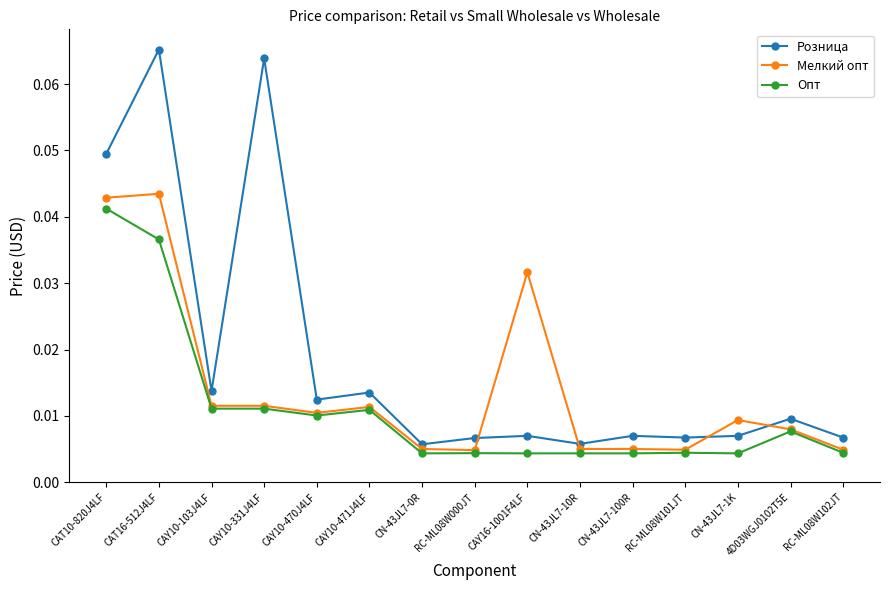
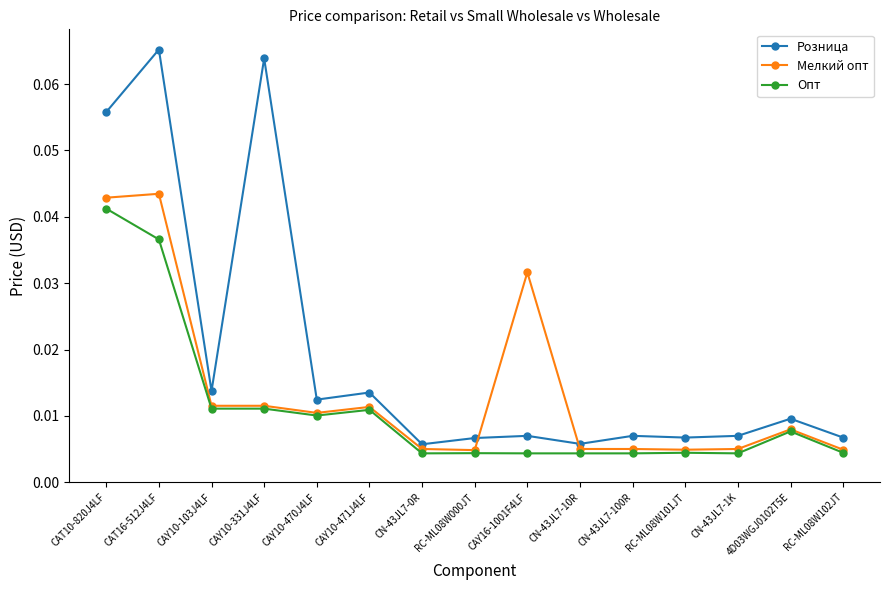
Розница, CAT10-820J4LF: 0.049 -> 0.056
Мелкий опт, CN-43JL7-1K: 0.009 -> 0.005
